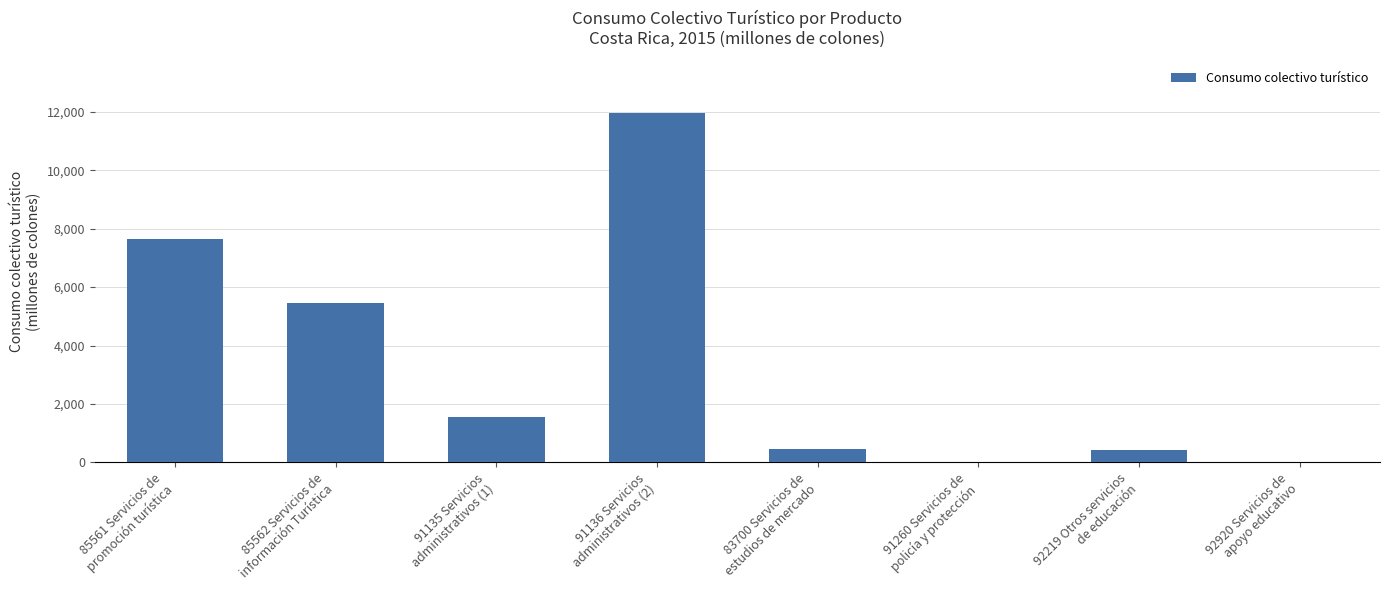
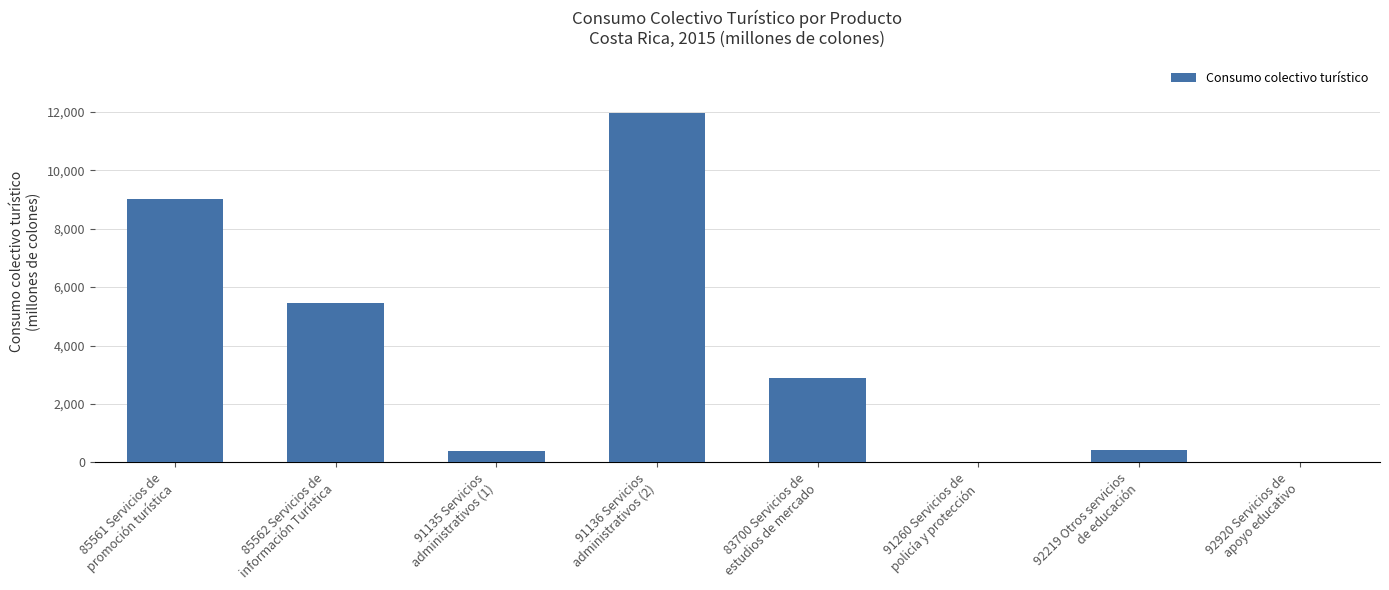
85561 Servicios de promoción turística: 7,600 -> 9,000
91135 Servicios administrativos (1): 1,500 -> 400
83700 Servicios de estudios de mercado: 400 -> 2,900
